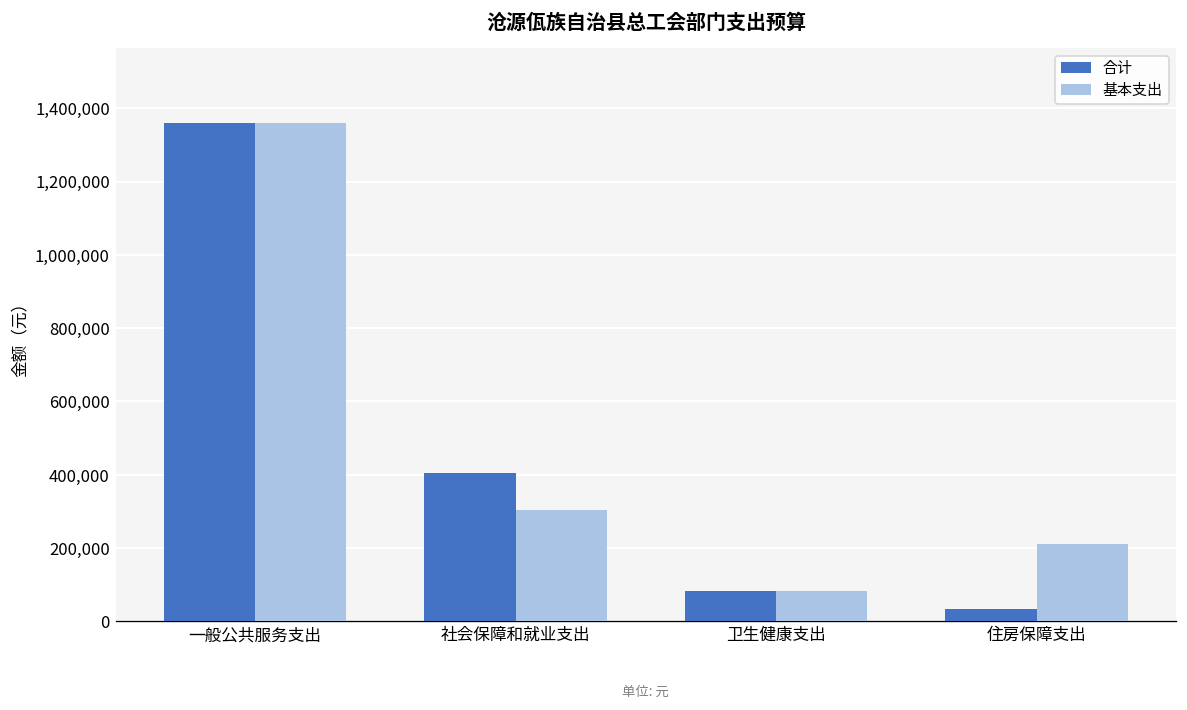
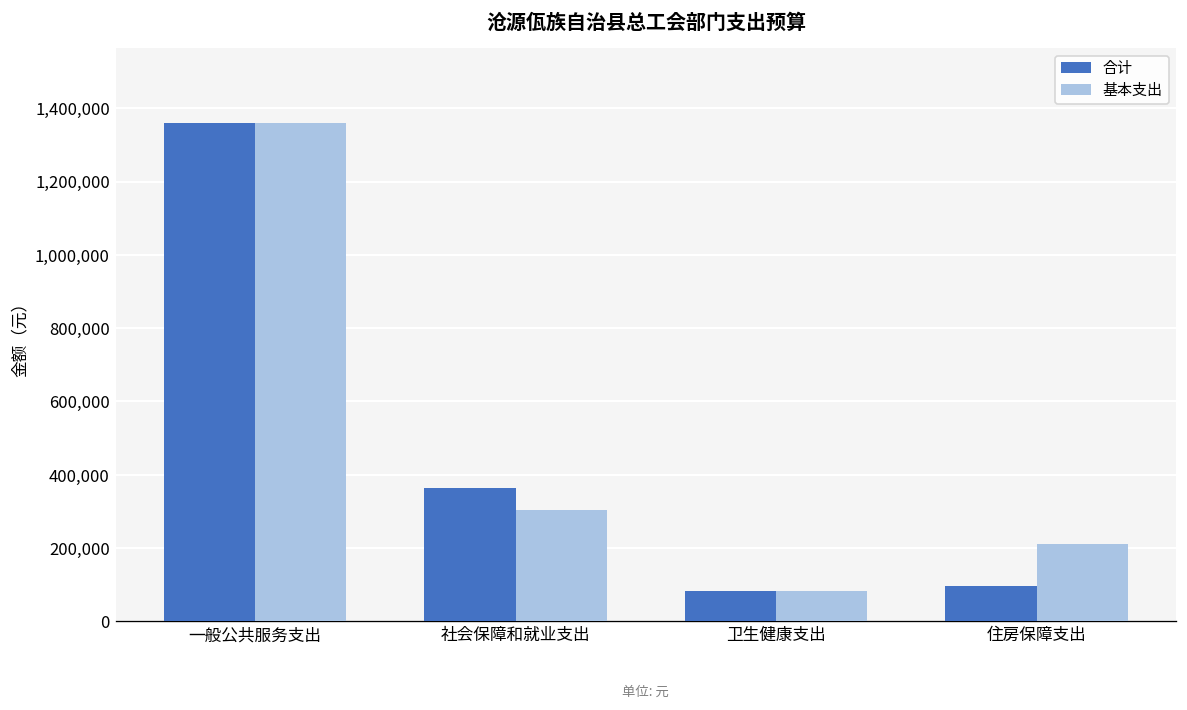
合计, 社会保障和就业支出: 410,000 -> 360,000
合计, 住房保障支出: 30,000 -> 90,000
